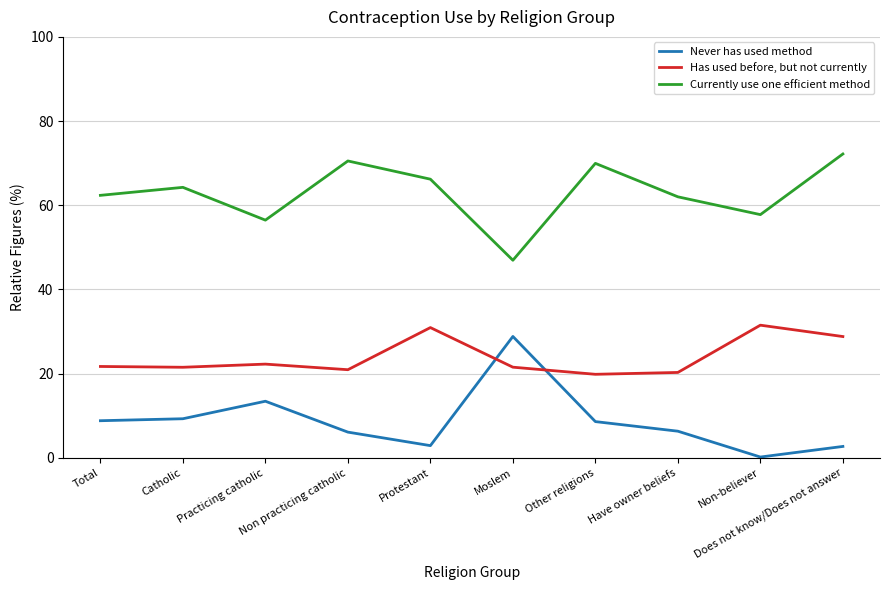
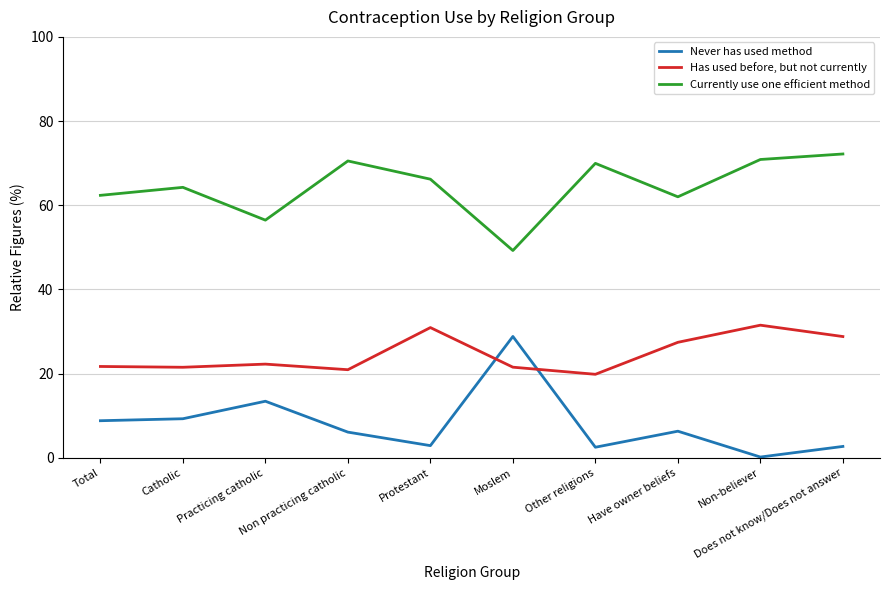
Currently use one efficient method, Moslem: 47 -> 49
Never has used method, Other religions: 9 -> 3
Has used before, but not currently, Have owner beliefs: 20 -> 27
Currently use one efficient method, Non-believer: 58 -> 71
